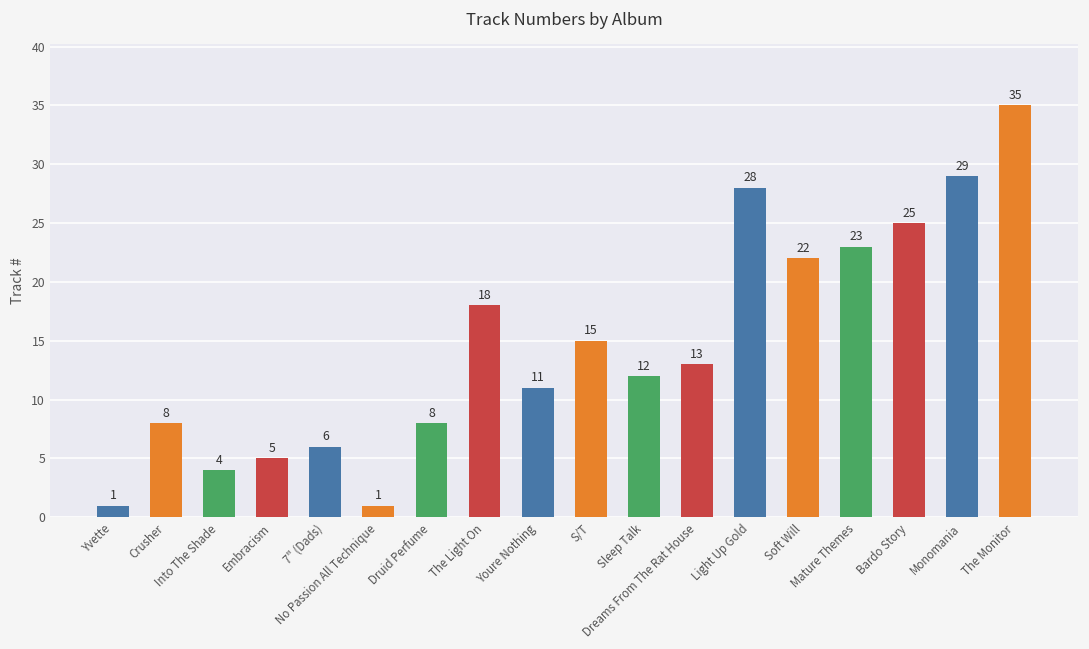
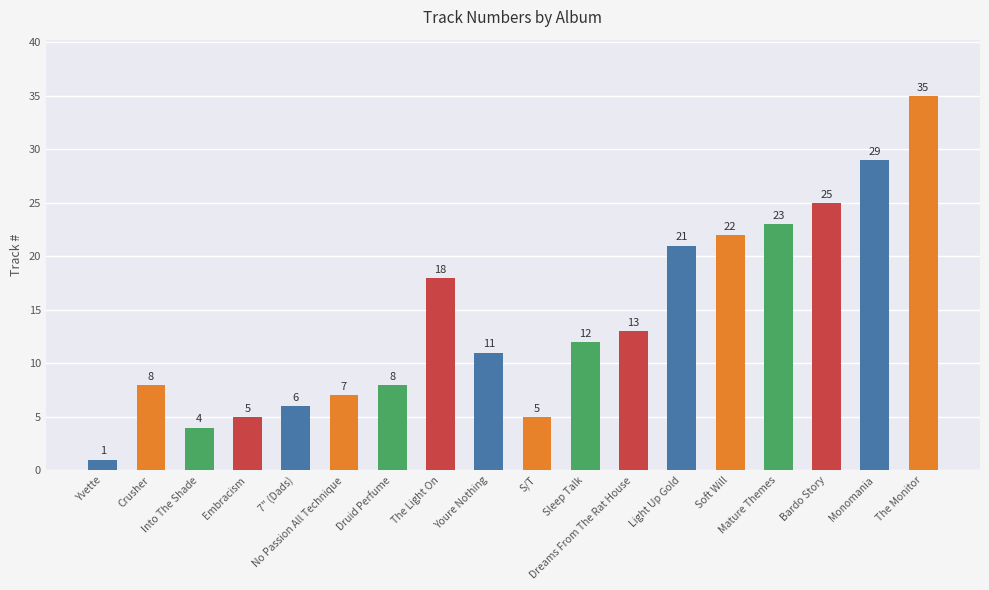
No Passion All Technique: 1 -> 7
S/T: 15 -> 5
Light Up Gold: 28 -> 21
